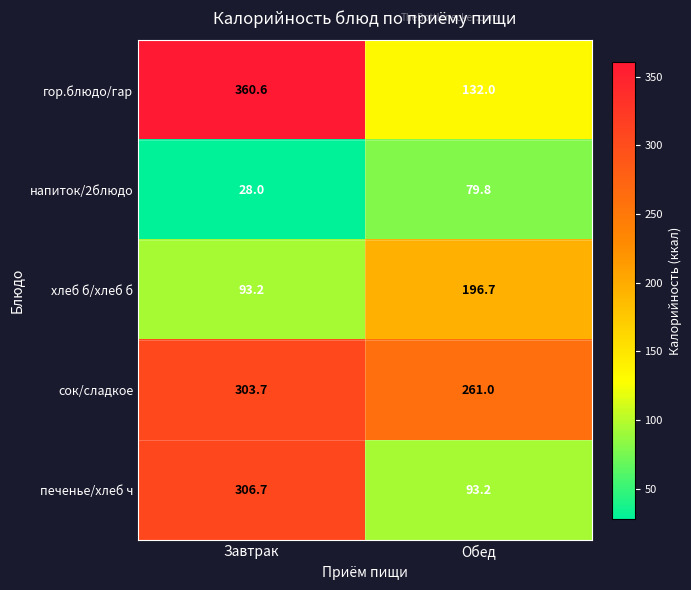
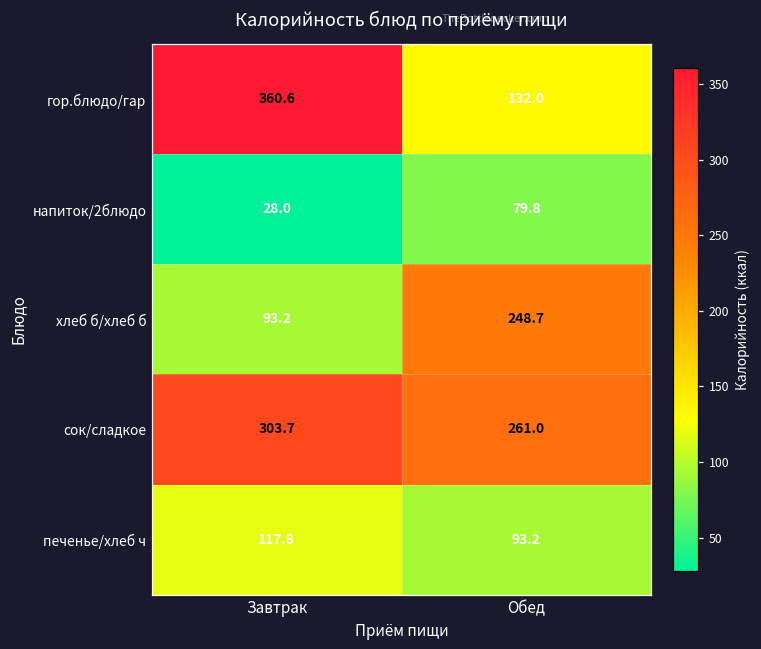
хлеб б/хлеб б, Обед: 196.7 -> 248.7
печенье/хлеб ч, Завтрак: 306.7 -> 117.8
